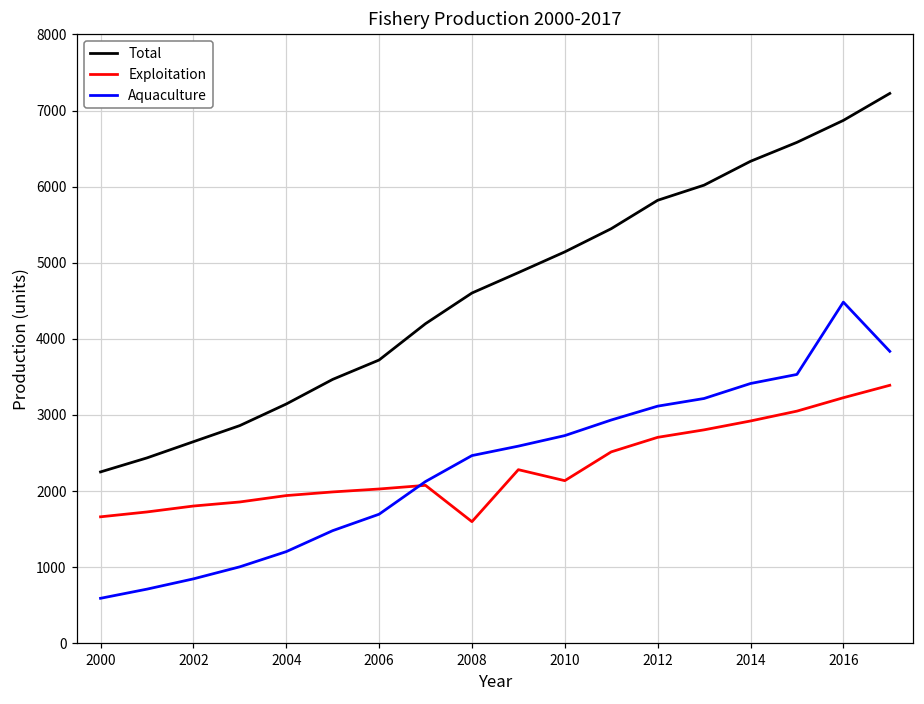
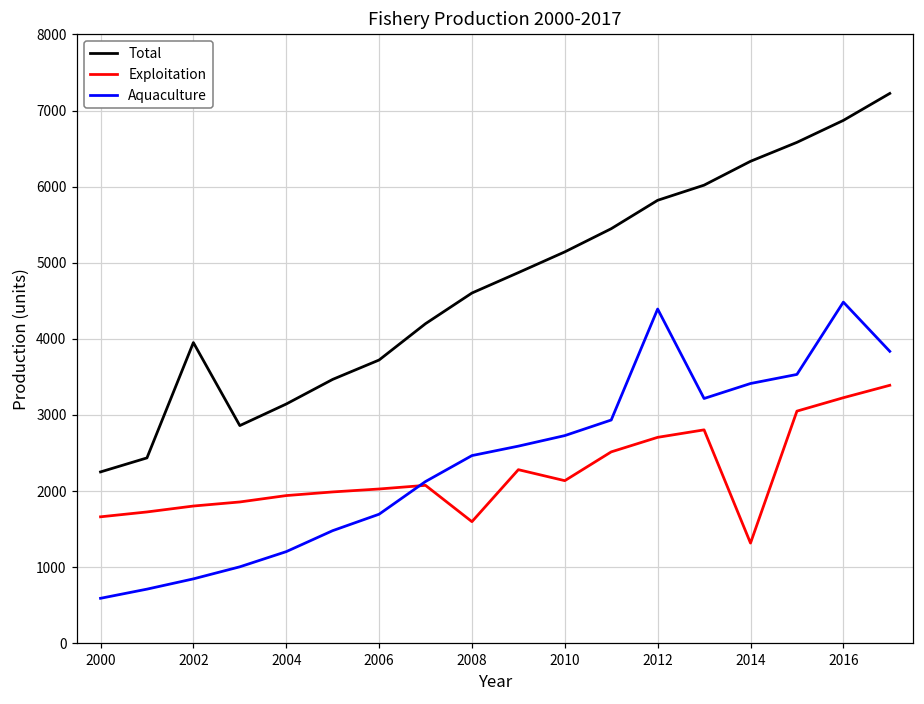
Total, 2002: 2600 -> 4000
Aquaculture, 2012: 3100 -> 4400
Exploitation, 2014: 2900 -> 1300
